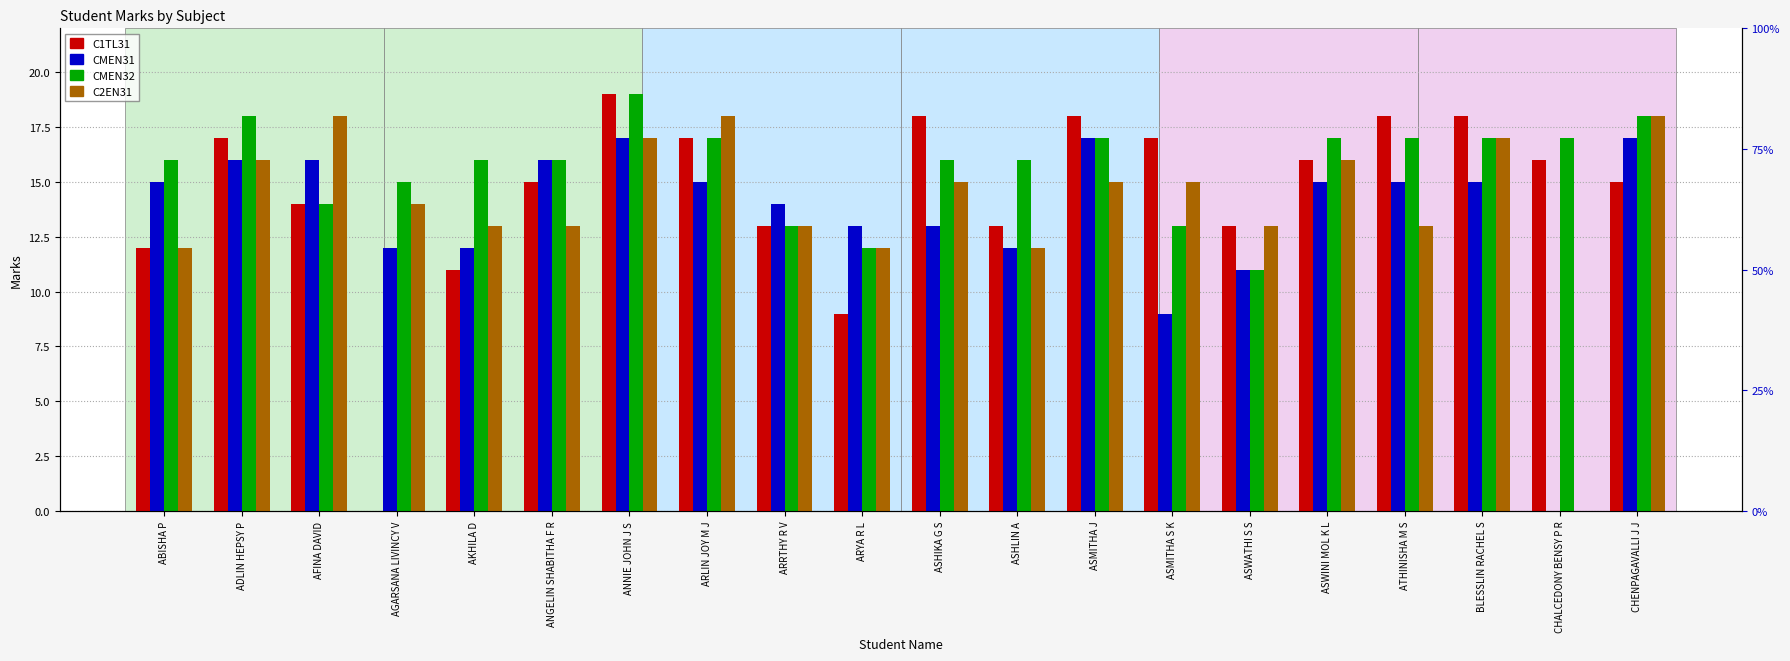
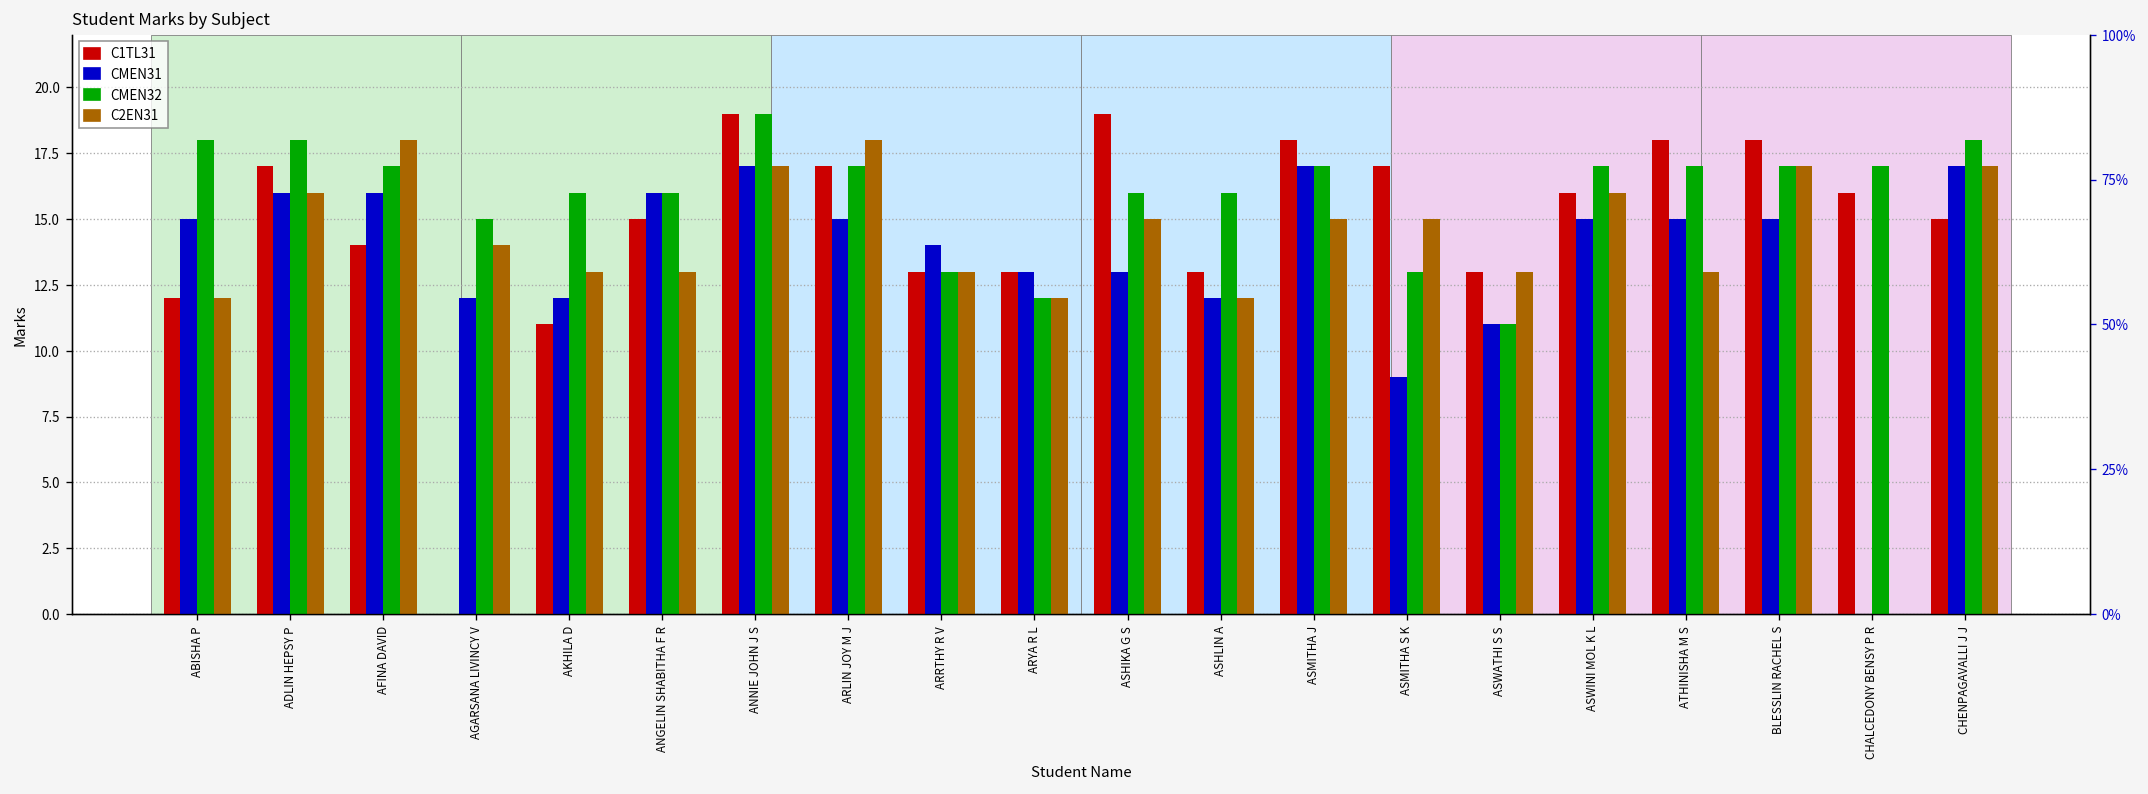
CMEN32, ABISHA P: 16 -> 18
CMEN32, AFINA DAVID: 14 -> 17
C1TL31, ARYA R L: 9 -> 13
C1TL31, ASHIKA G S: 18 -> 19
C2EN31, CHENPAGAVALLI J J: 18 -> 17
